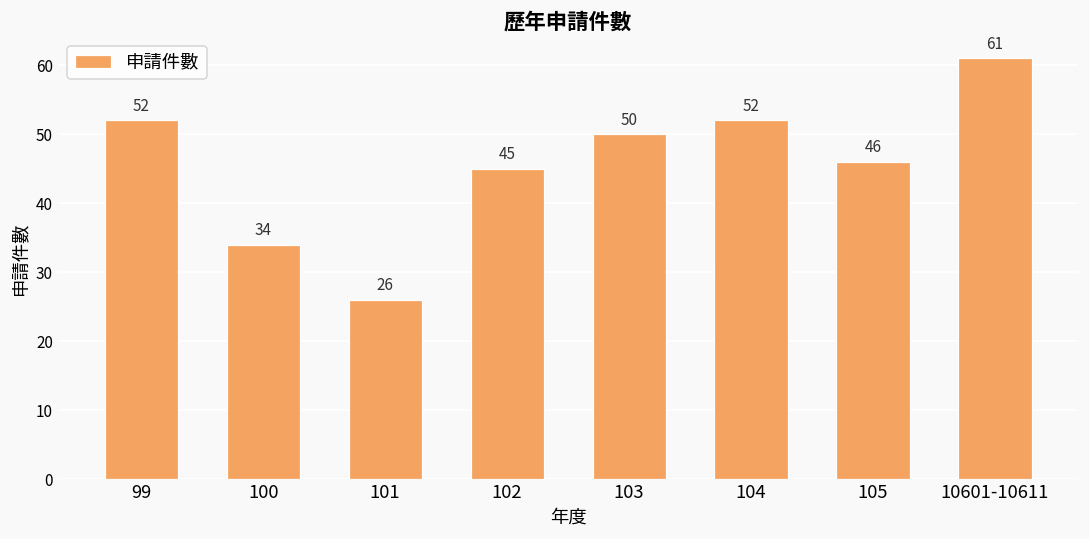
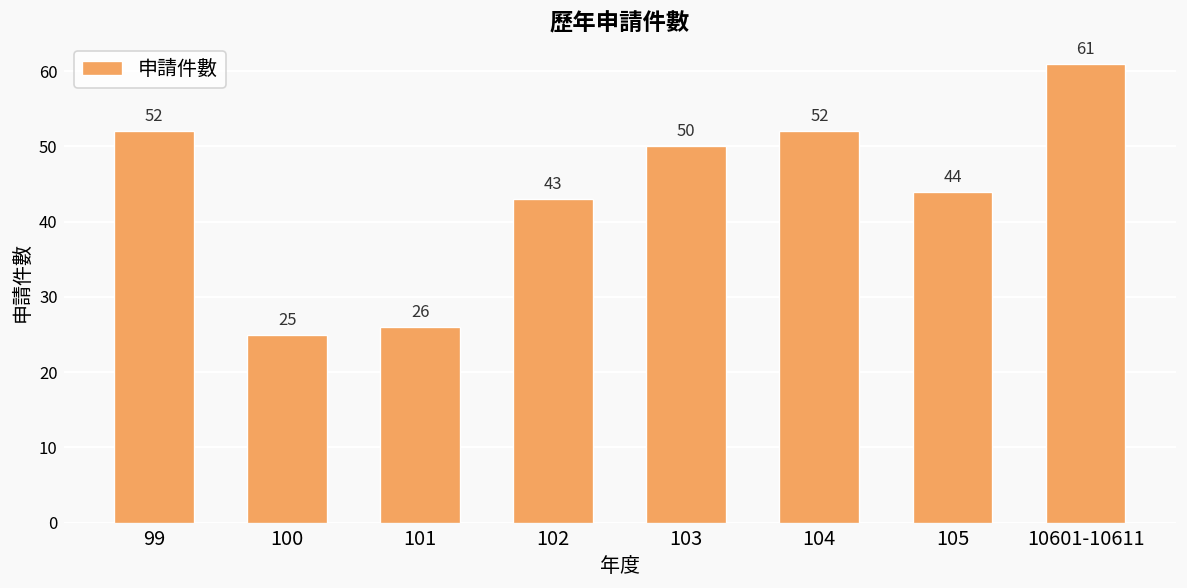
100: 34 -> 25
102: 45 -> 43
105: 46 -> 44
